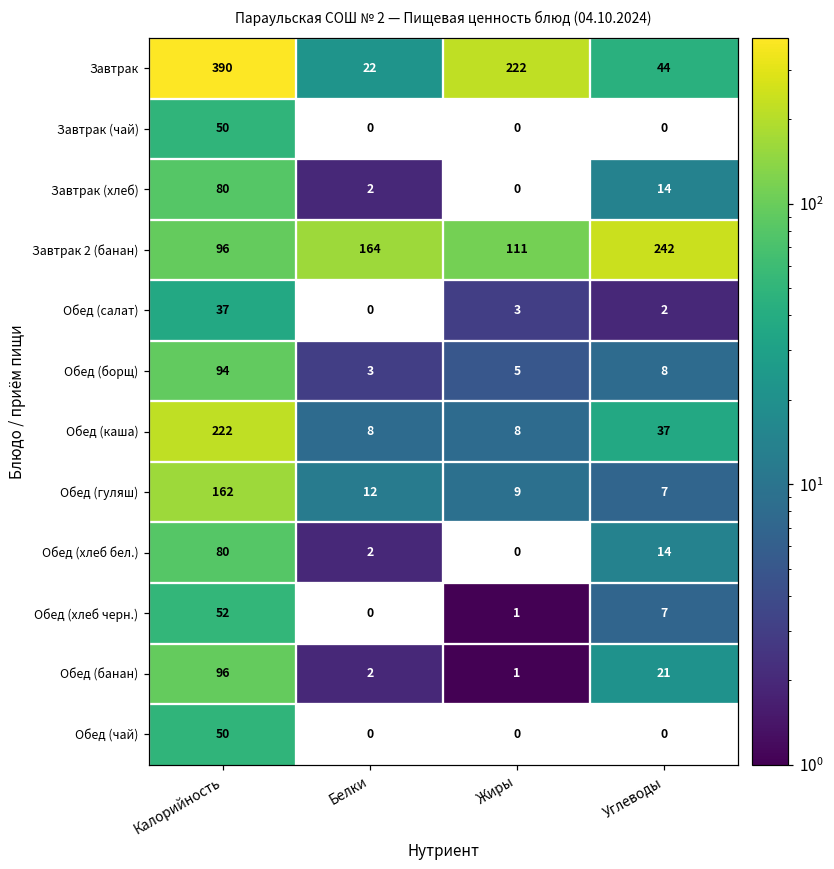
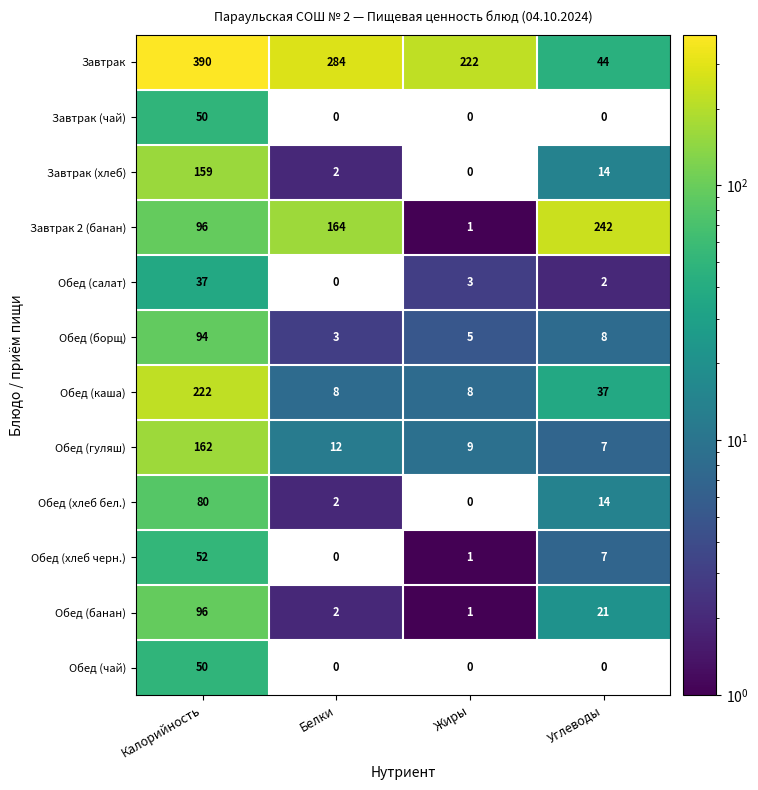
Завтрак, Белки: 22 -> 284
Завтрак (хлеб), Калорийность: 80 -> 159
Завтрак 2 (банан), Жиры: 111 -> 1
